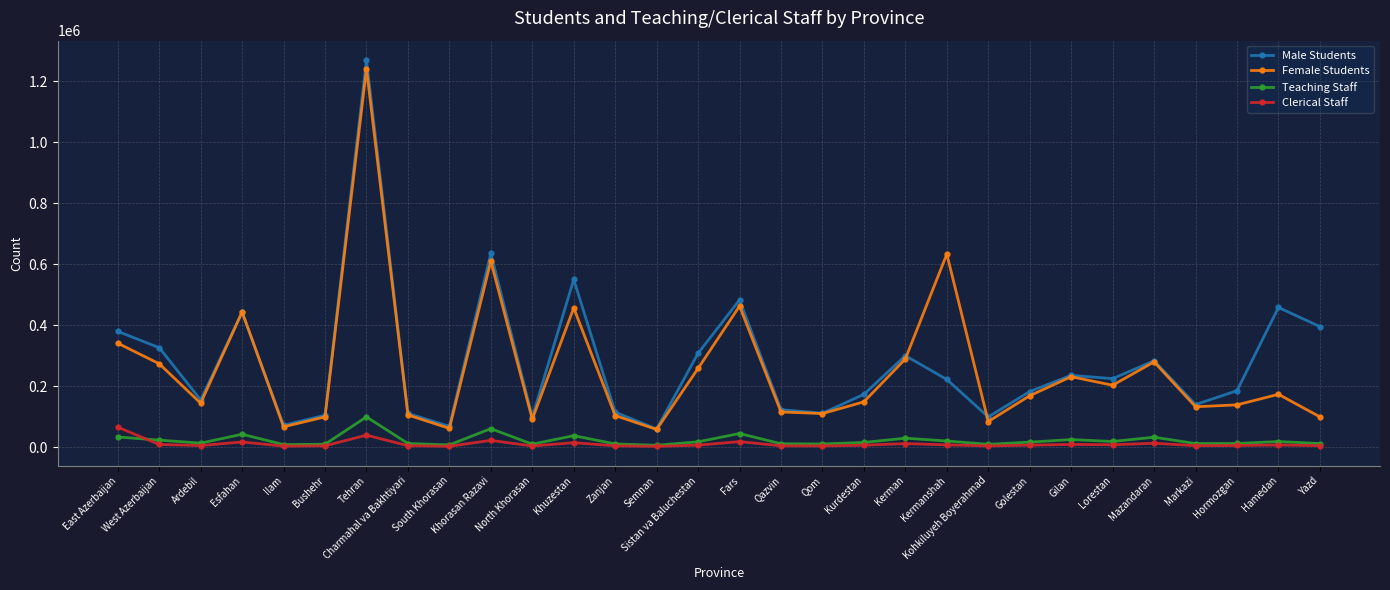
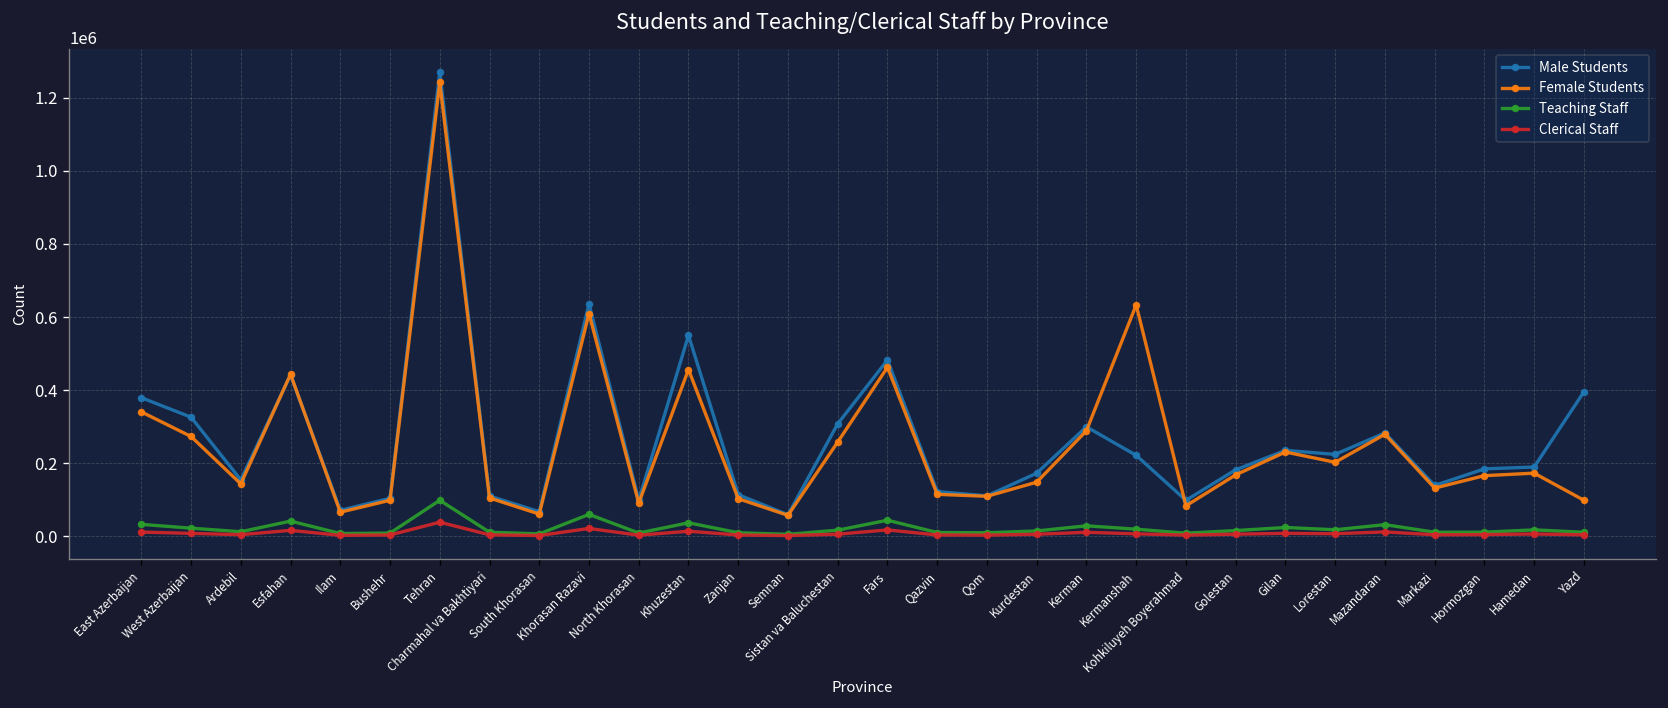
Clerical Staff, East Azerbaijan: 70000 -> 10000
Female Students, Hormozgan: 140000 -> 170000
Male Students, Hamedan: 460000 -> 190000
